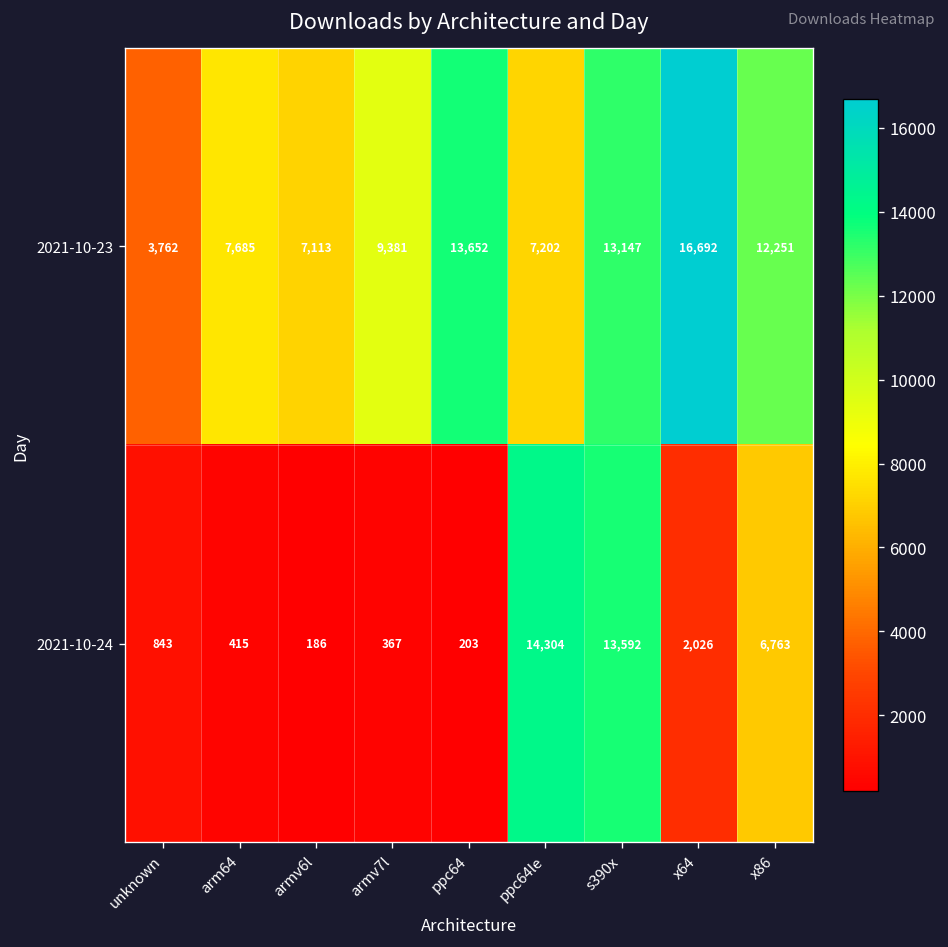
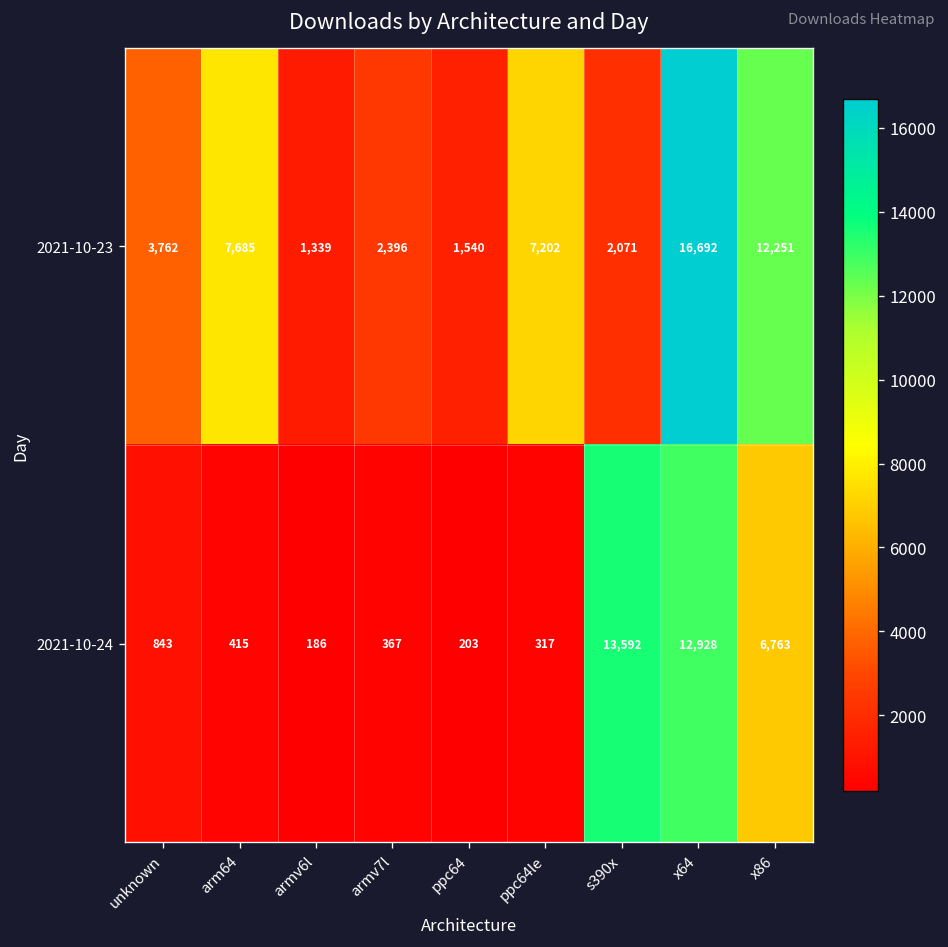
2021-10-23, armv6l: 7,113 -> 1,339
2021-10-23, armv7l: 9,381 -> 2,396
2021-10-23, ppc64: 13,652 -> 1,540
2021-10-23, s390x: 13,147 -> 2,071
2021-10-24, ppc64le: 14,304 -> 317
2021-10-24, x64: 2,026 -> 12,928
